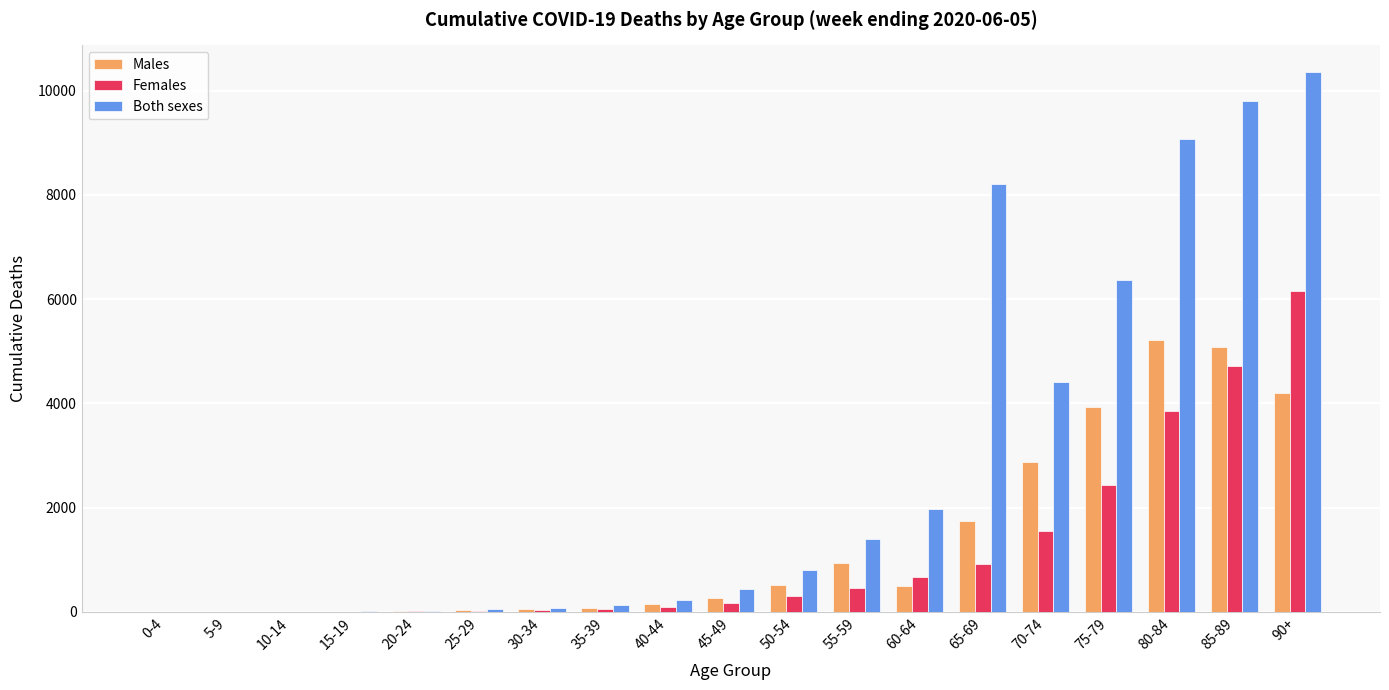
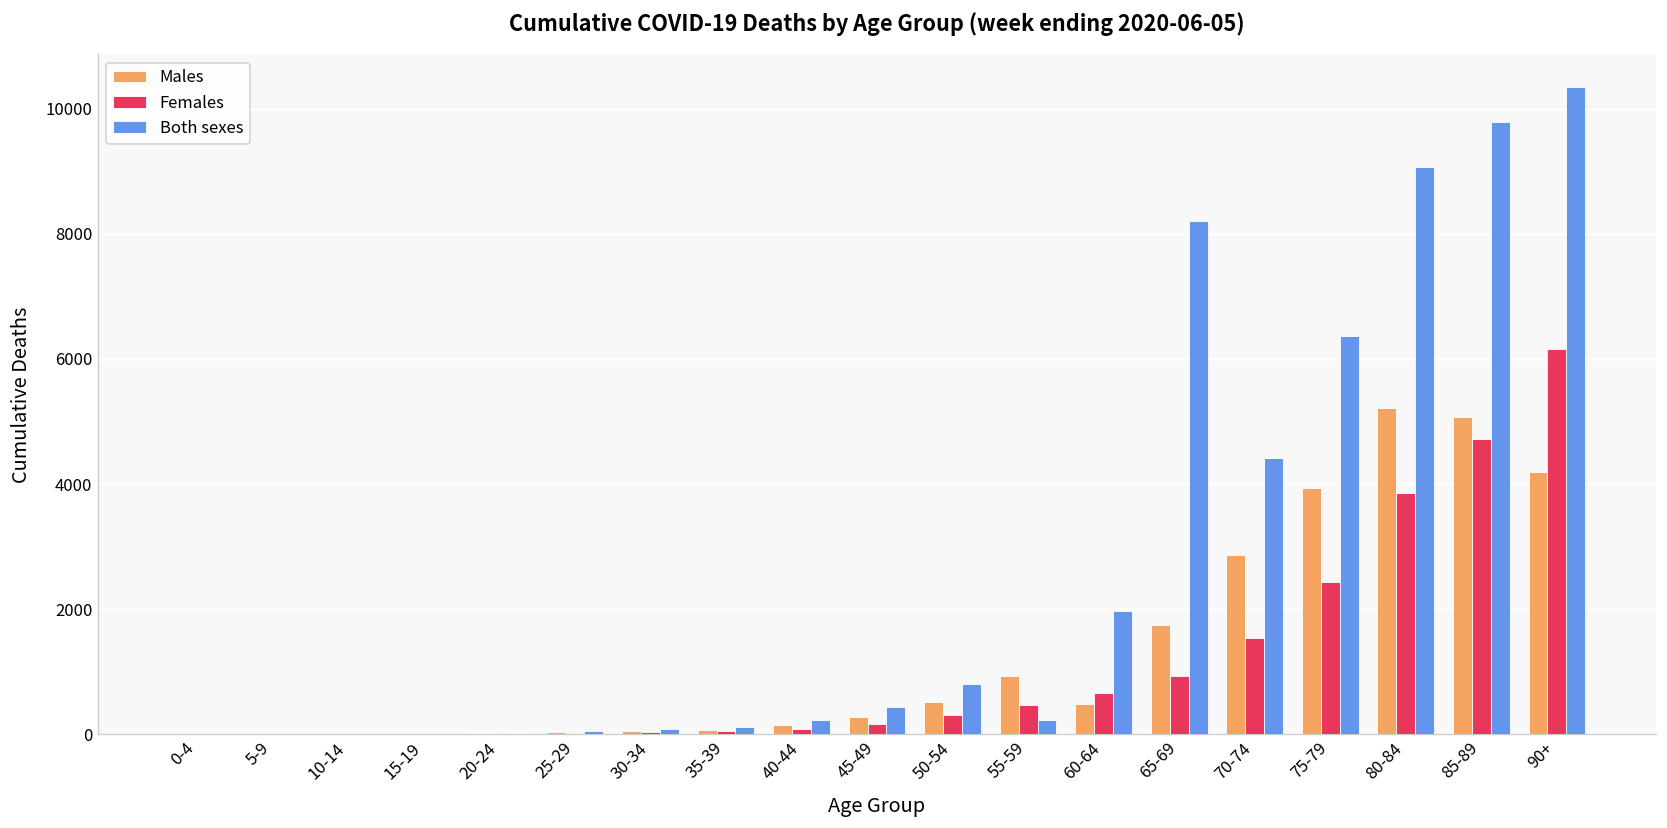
Both sexes, 55-59: 1400 -> 200
